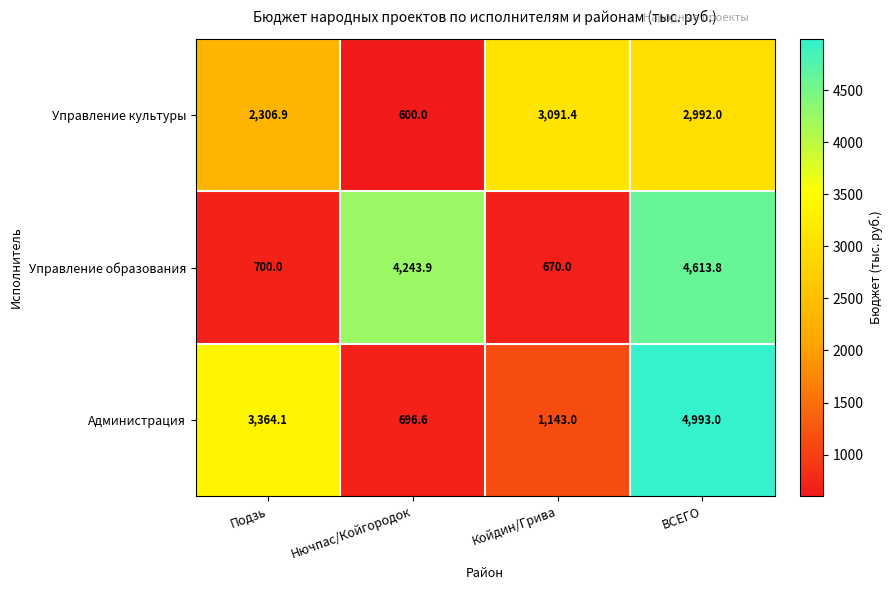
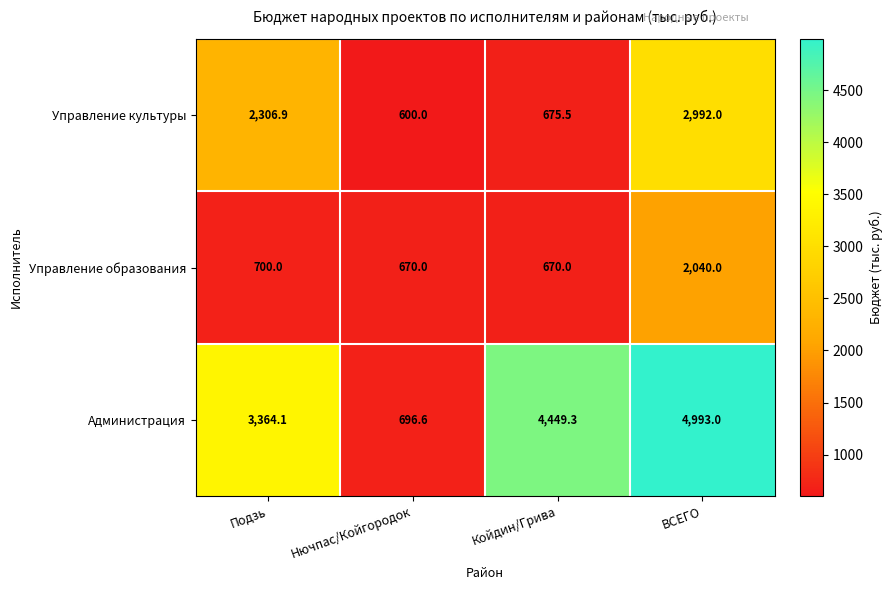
Управление культуры, Койдин/Грива: 3,091.4 -> 675.5
Управление образования, Нючпас/Койгородок: 4,243.9 -> 670.0
Управление образования, ВСЕГО: 4,613.8 -> 2,040.0
Администрация, Койдин/Грива: 1,143.0 -> 4,449.3
